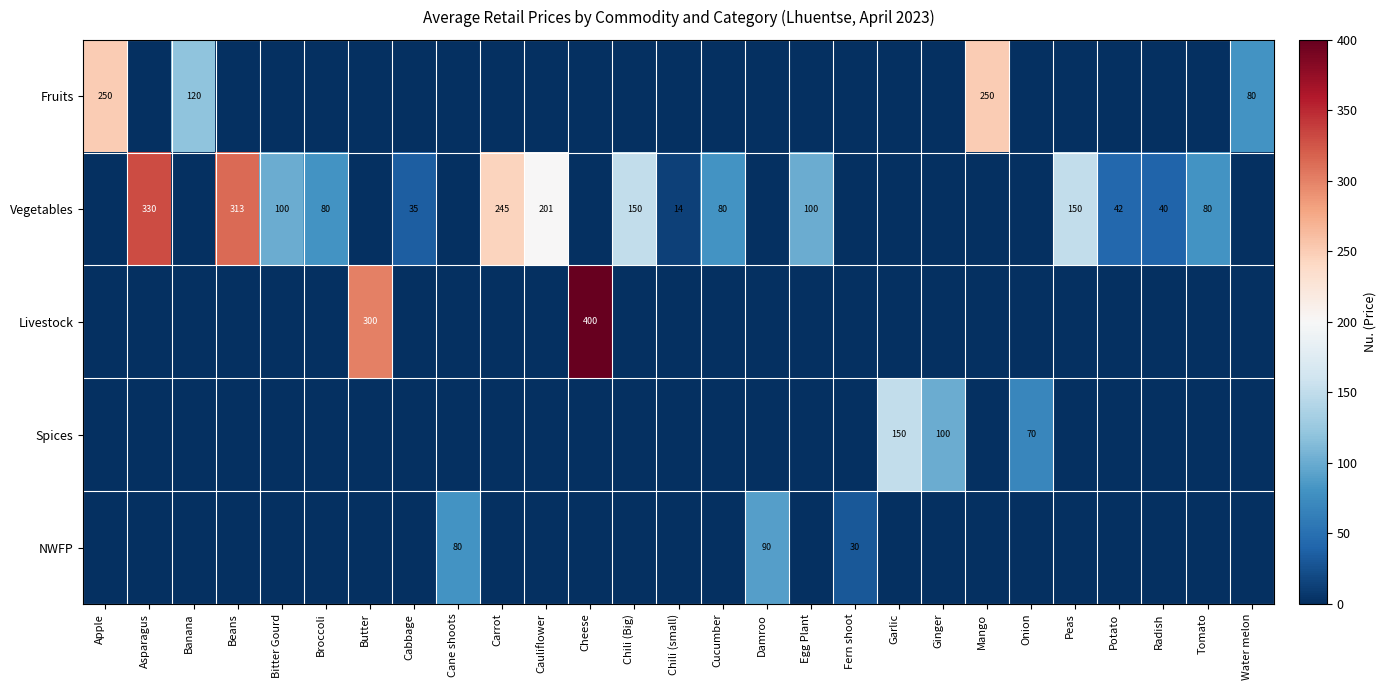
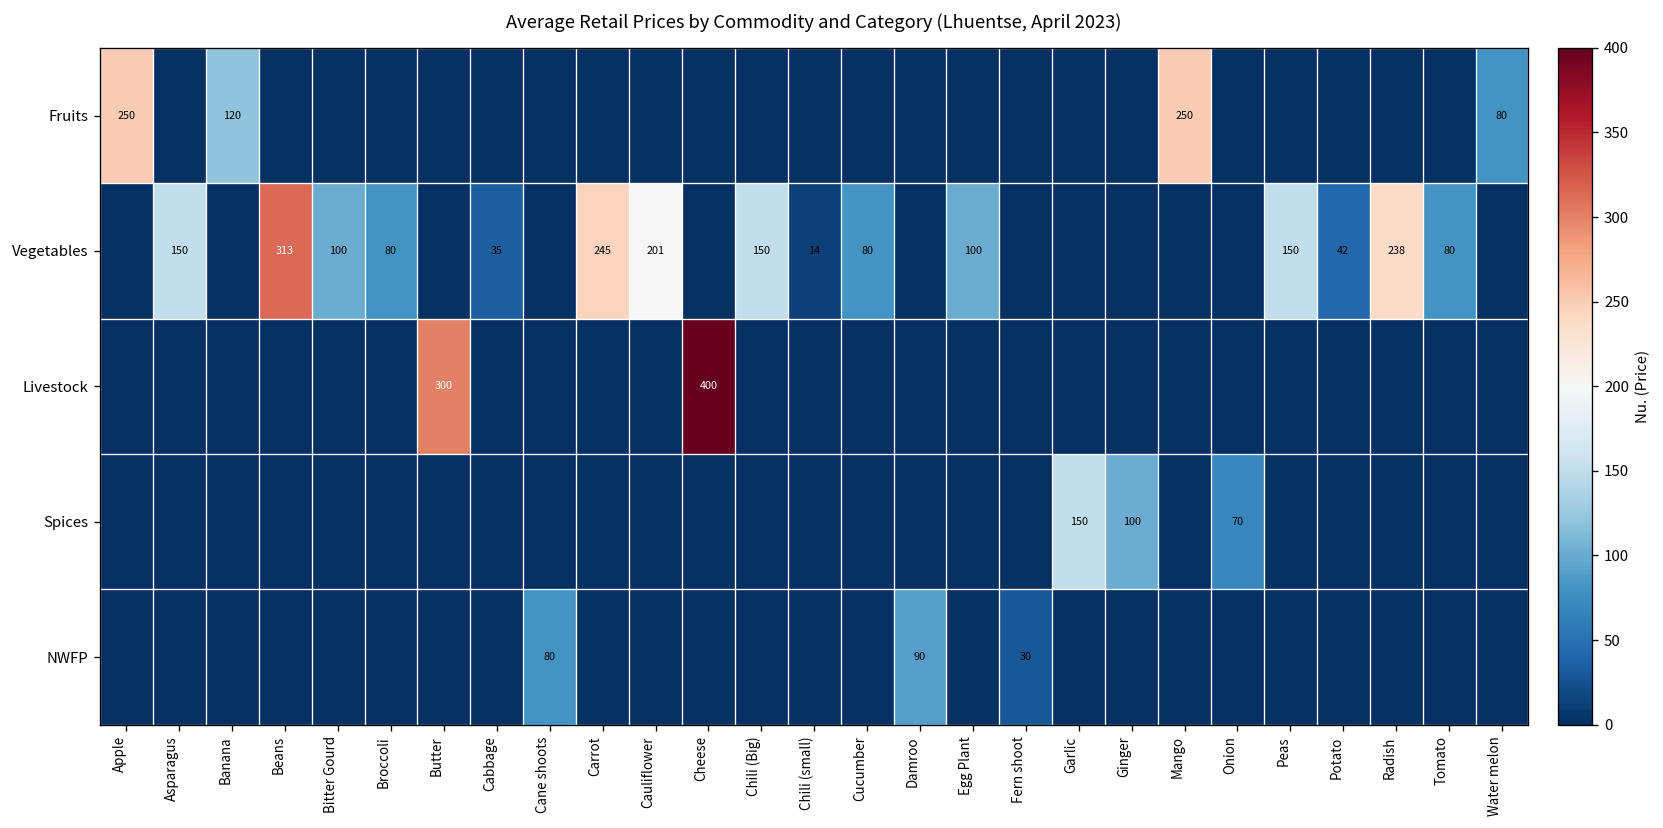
Vegetables, Asparagus: 330 -> 150
Vegetables, Radish: 40 -> 238
